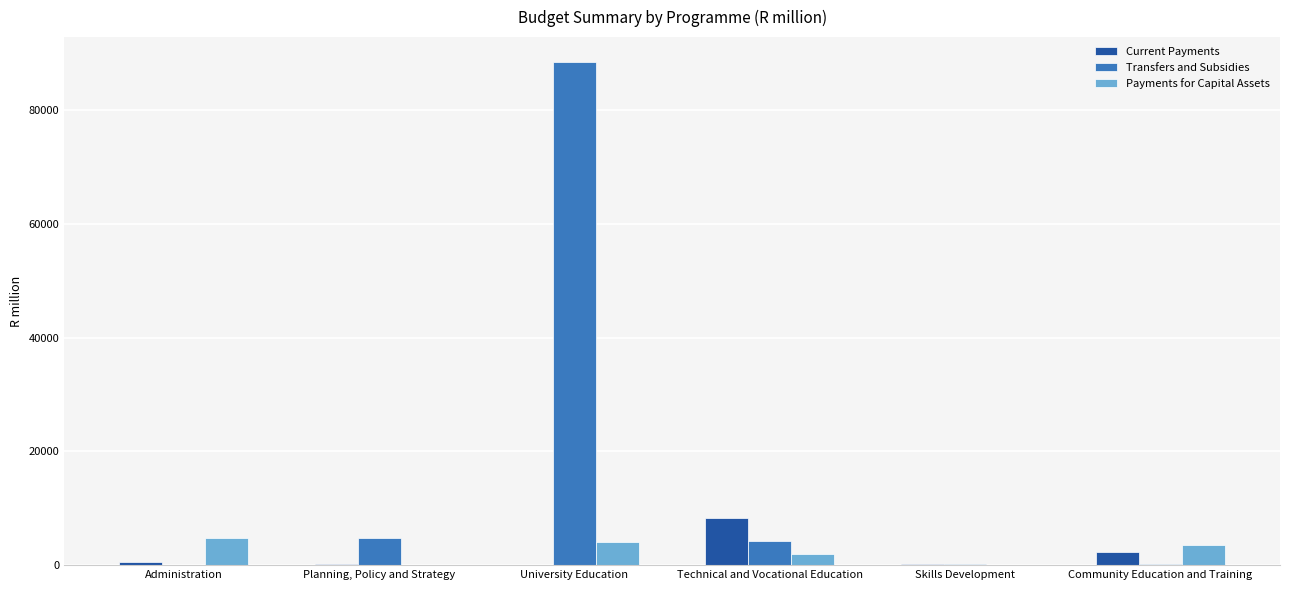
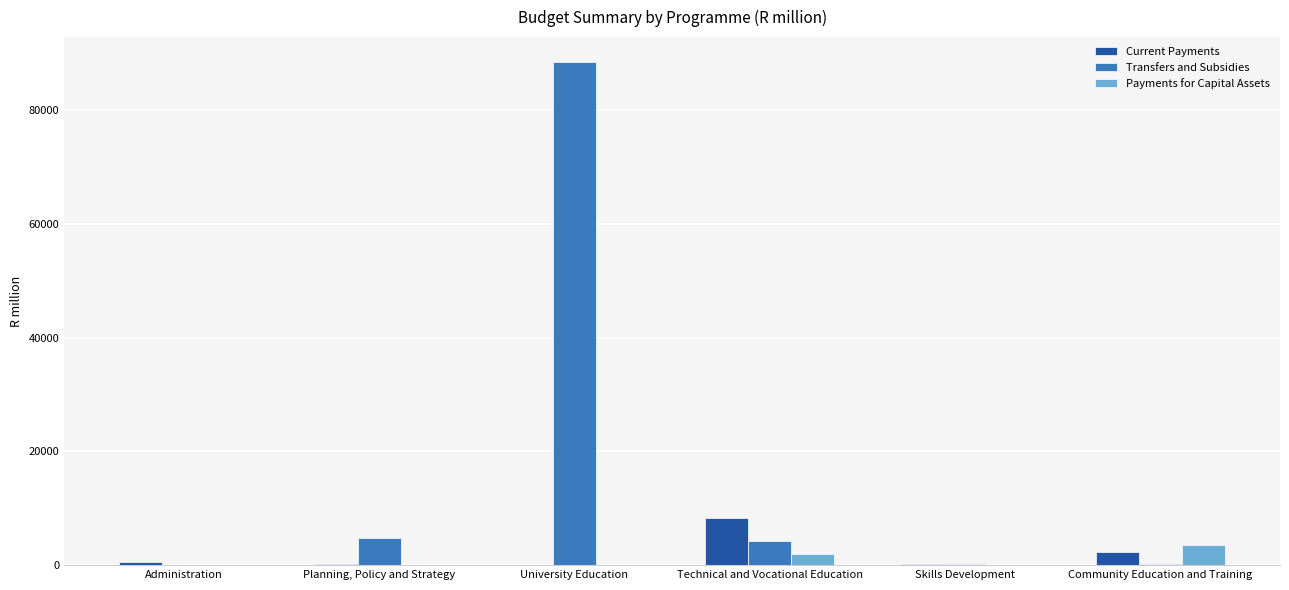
Payments for Capital Assets, Administration: 5000 -> 0
Payments for Capital Assets, University Education: 4000 -> 0
